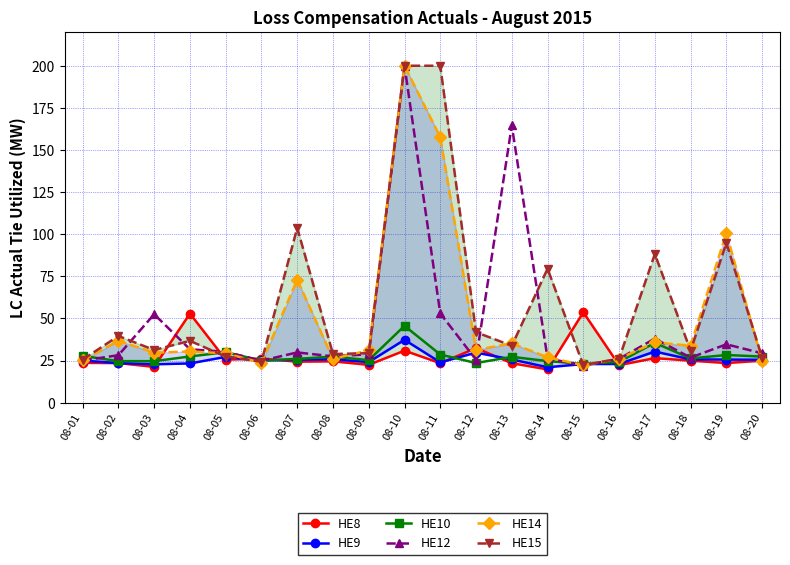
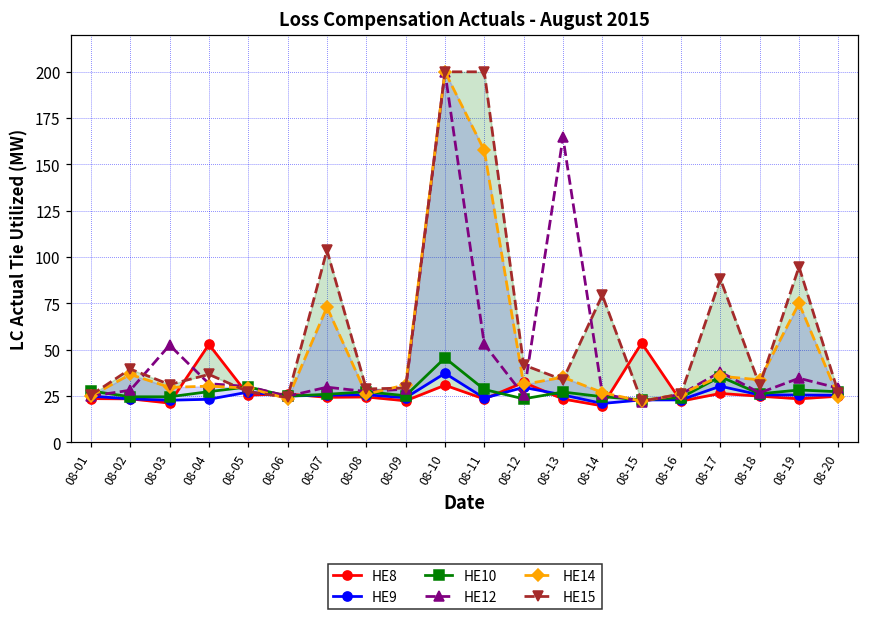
HE14, 08-19: 101 -> 75
